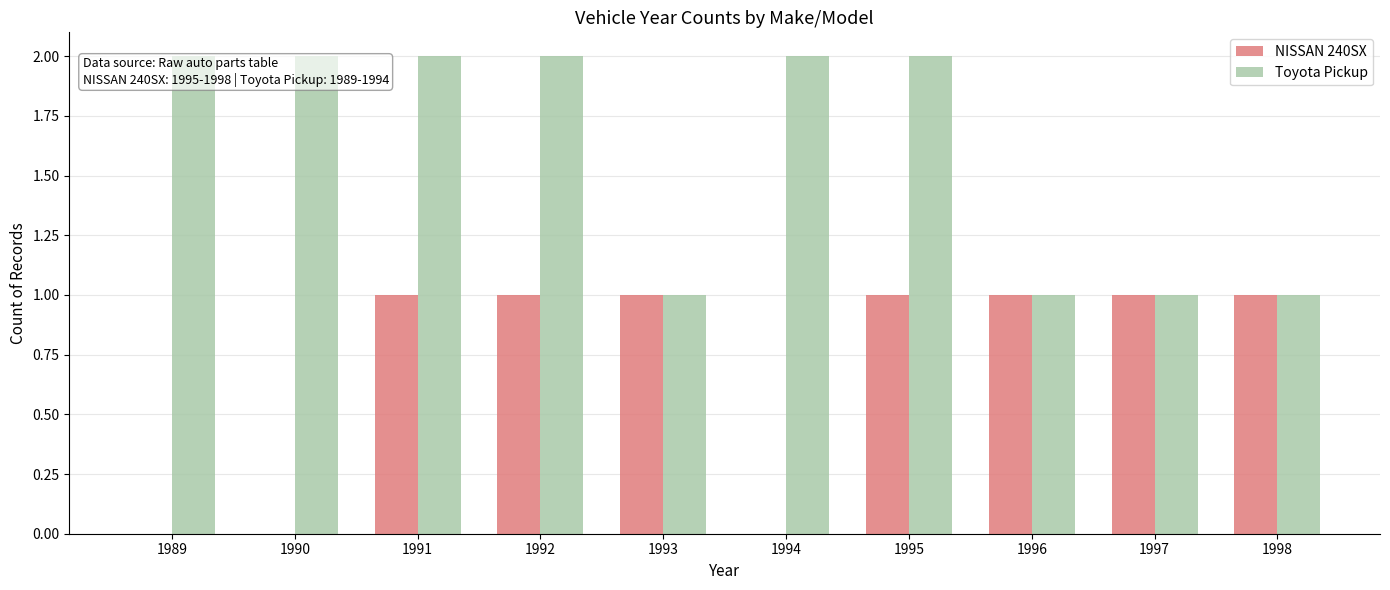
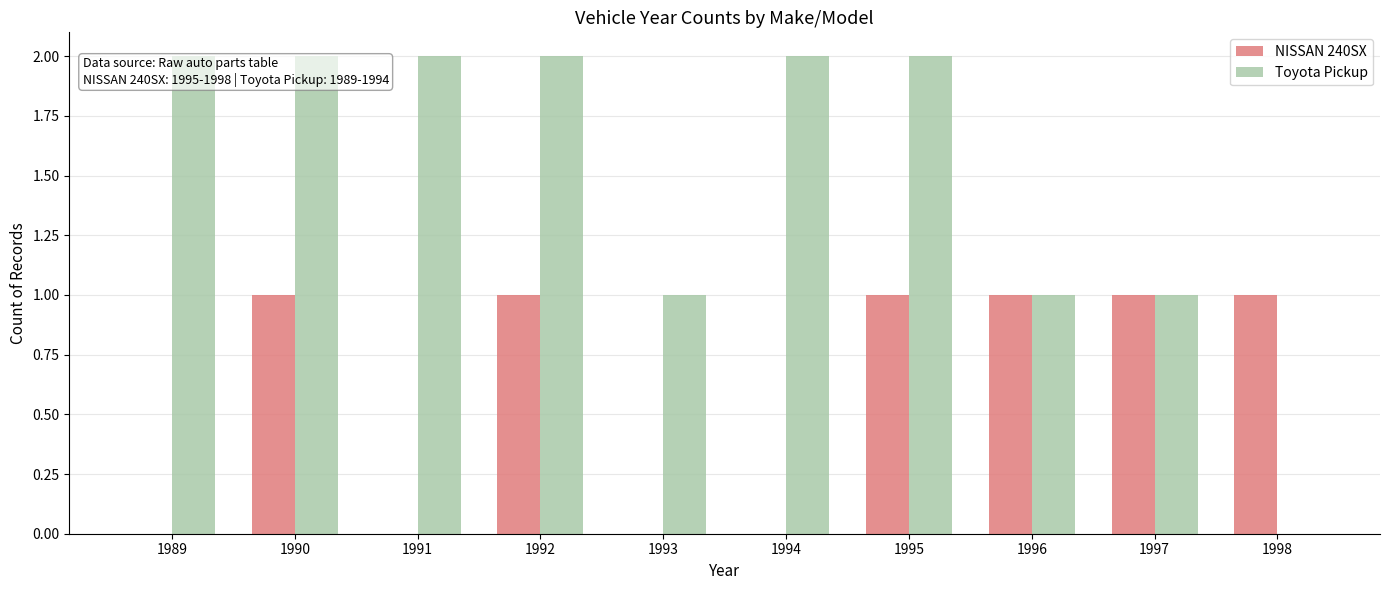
NISSAN 240SX, 1990: 0 -> 1
NISSAN 240SX, 1991: 1 -> 0
NISSAN 240SX, 1993: 1 -> 0
Toyota Pickup, 1998: 1 -> 0
